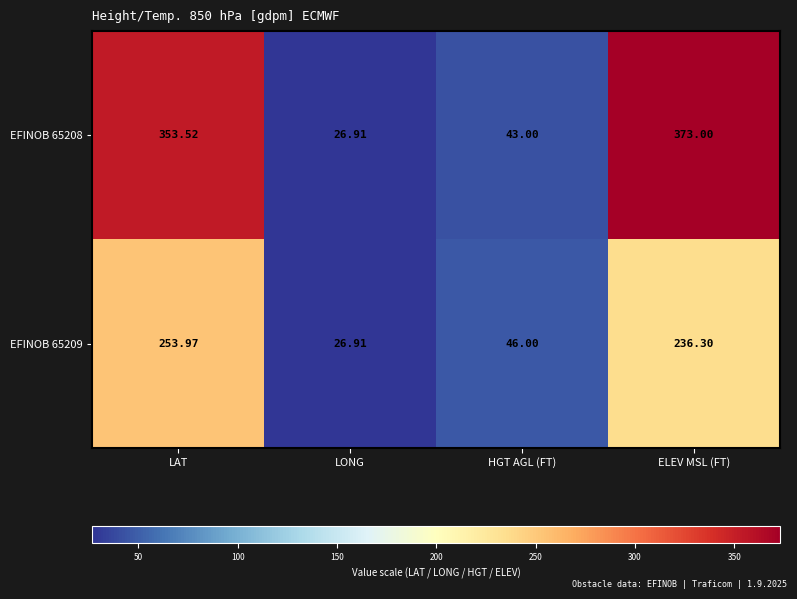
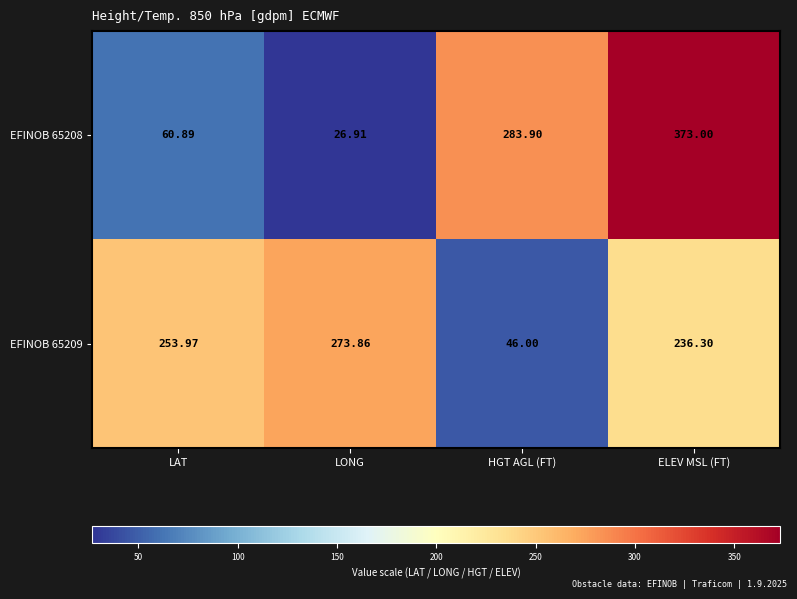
EFINOB 65208, LAT: 353.52 -> 60.89
EFINOB 65208, HGT AGL (FT): 43.00 -> 283.90
EFINOB 65209, LONG: 26.91 -> 273.86
